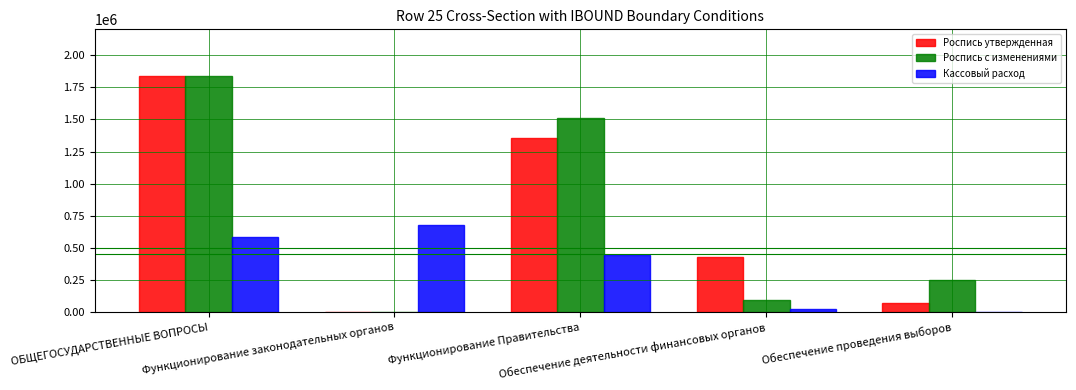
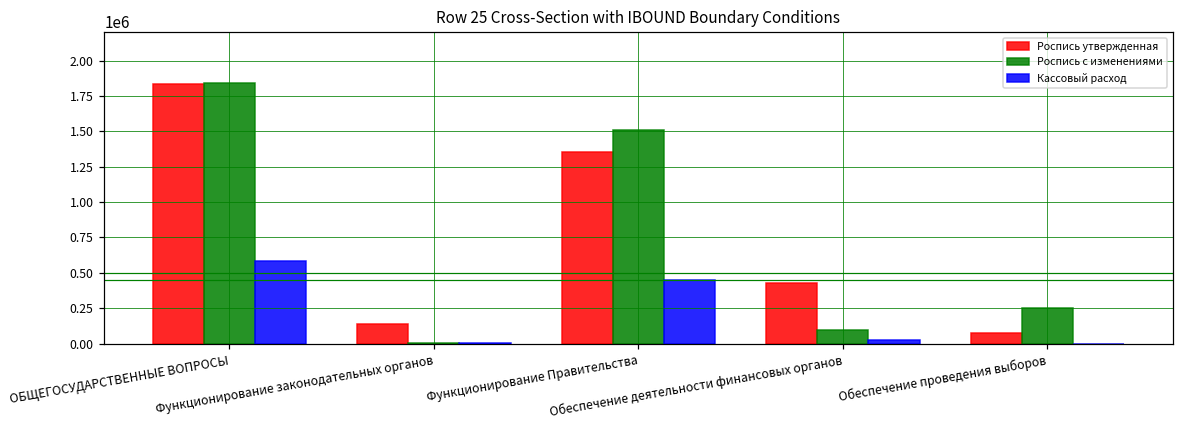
Роспись утвержденная, Функционирование законодательных органов: 0 -> 140000
Кассовый расход, Функционирование законодательных органов: 680000 -> 0
